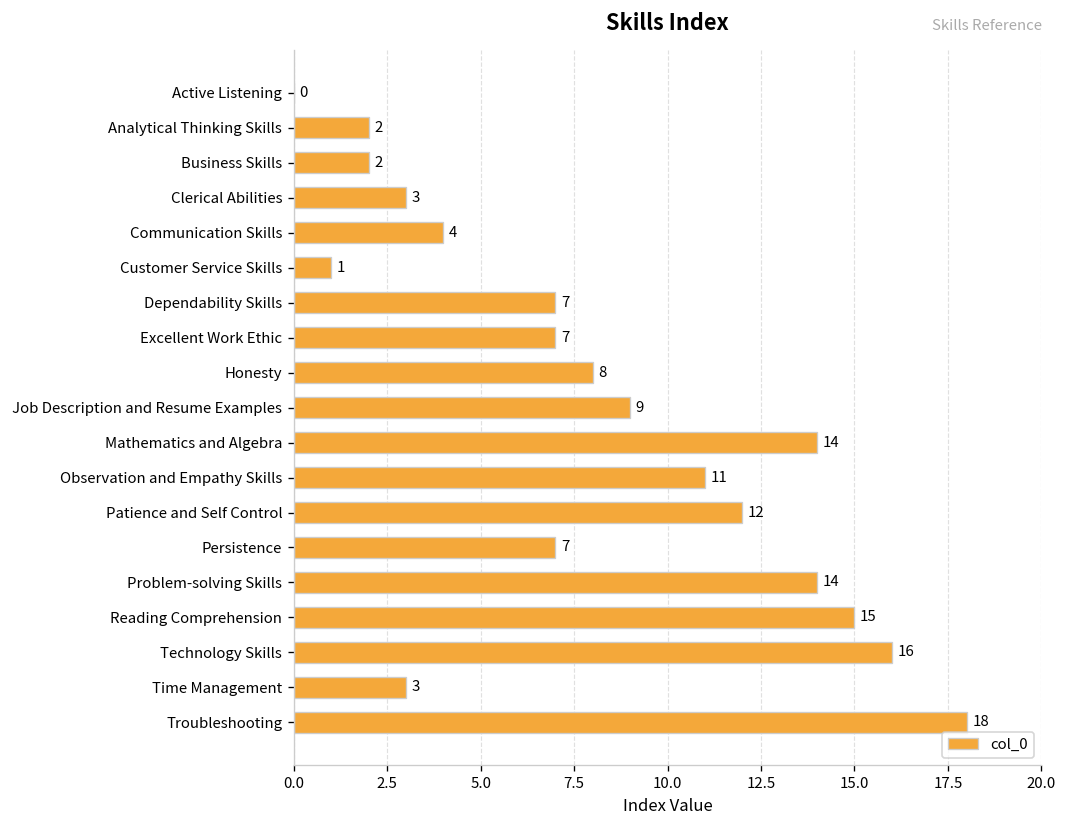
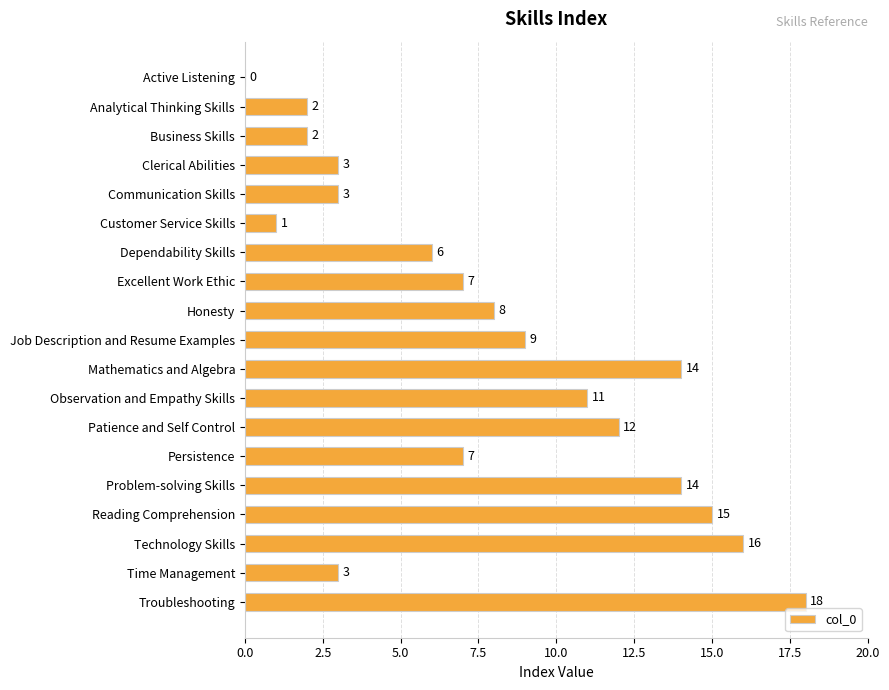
Communication Skills: 4 -> 3
Dependability Skills: 7 -> 6
